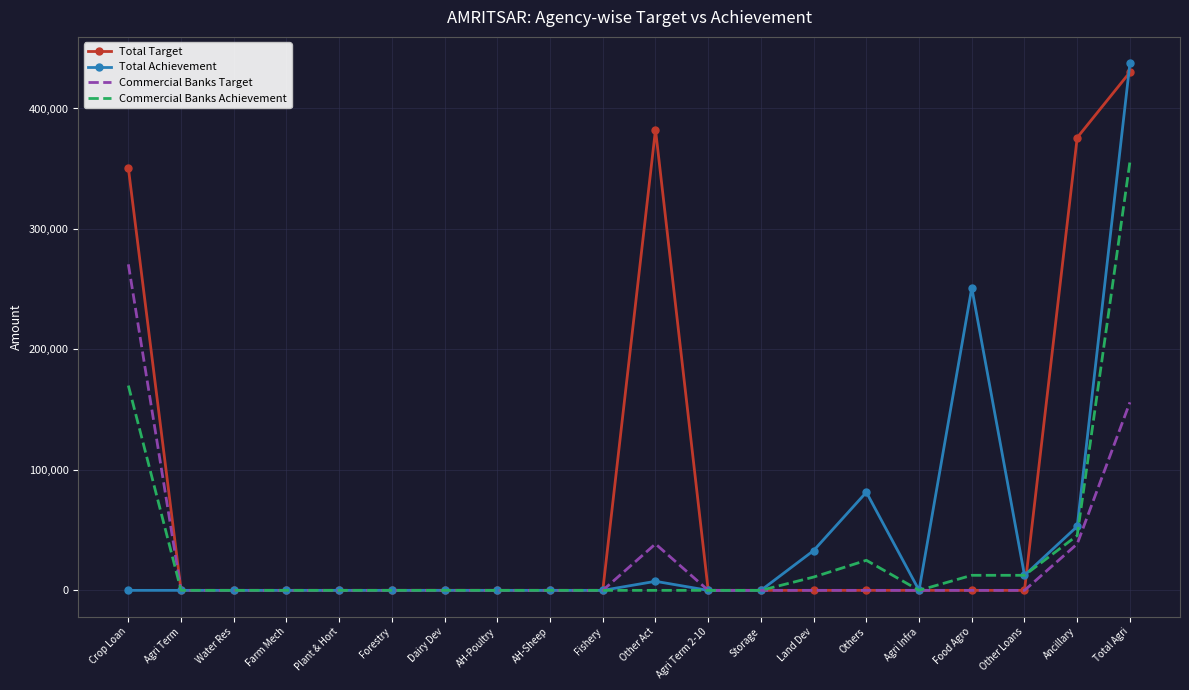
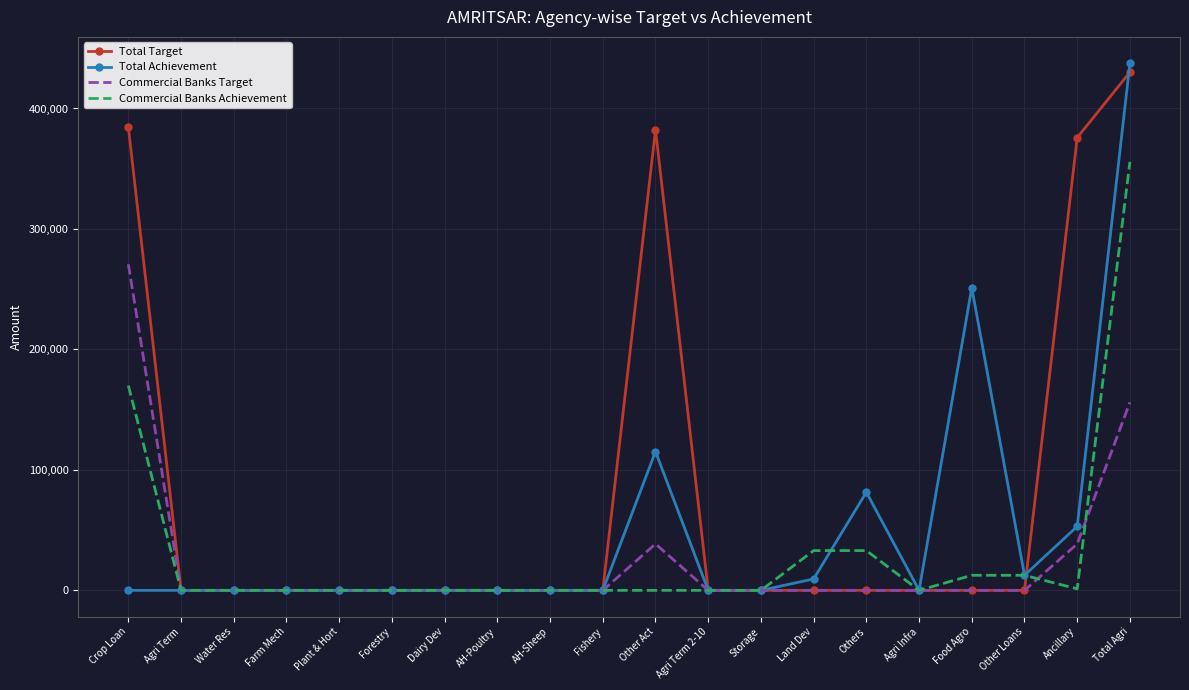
Total Target, Crop Loan: 351,000 -> 384,000
Total Achievement, Other Act: 8,000 -> 115,000
Total Achievement, Land Dev: 33,000 -> 9,000
Commercial Banks Achievement, Land Dev: 11,000 -> 33,000
Commercial Banks Achievement, Others: 25,000 -> 33,000
Commercial Banks Achievement, Ancillary: 46,000 -> 1,000
